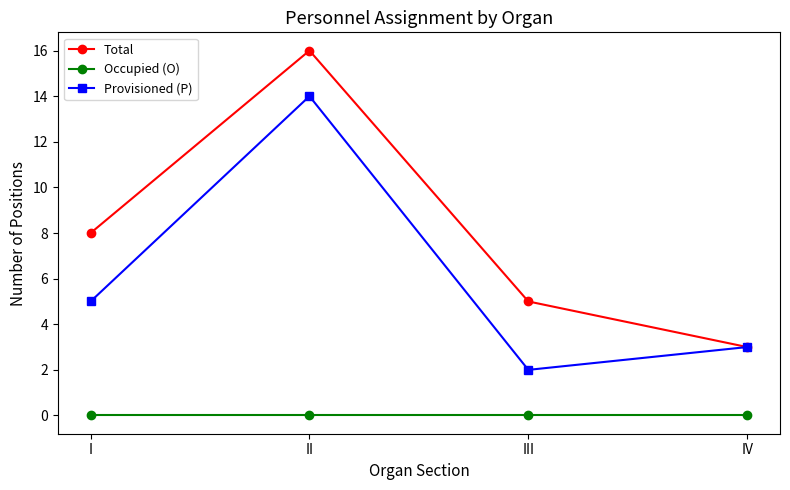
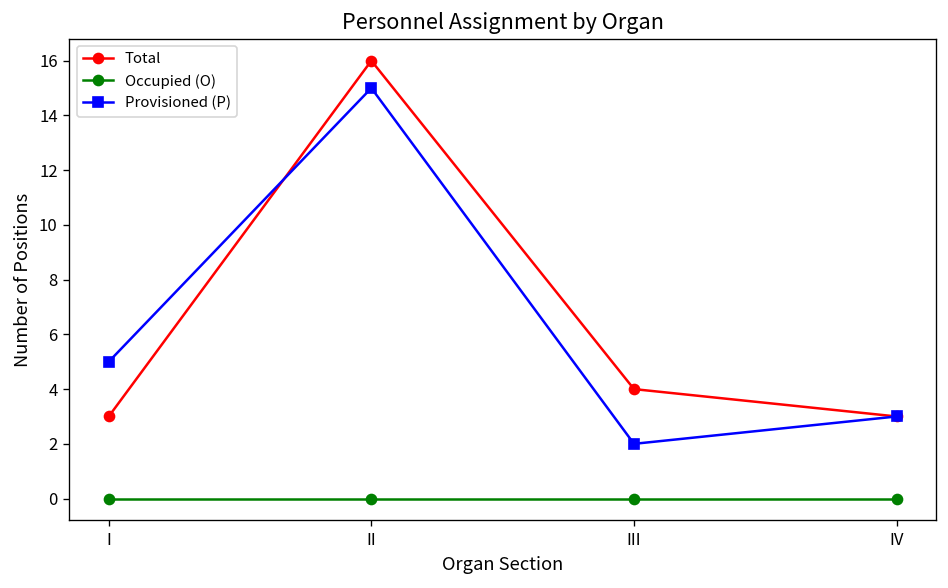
Total, I: 8 -> 3
Provisioned (P), II: 14 -> 15
Total, III: 5 -> 4
